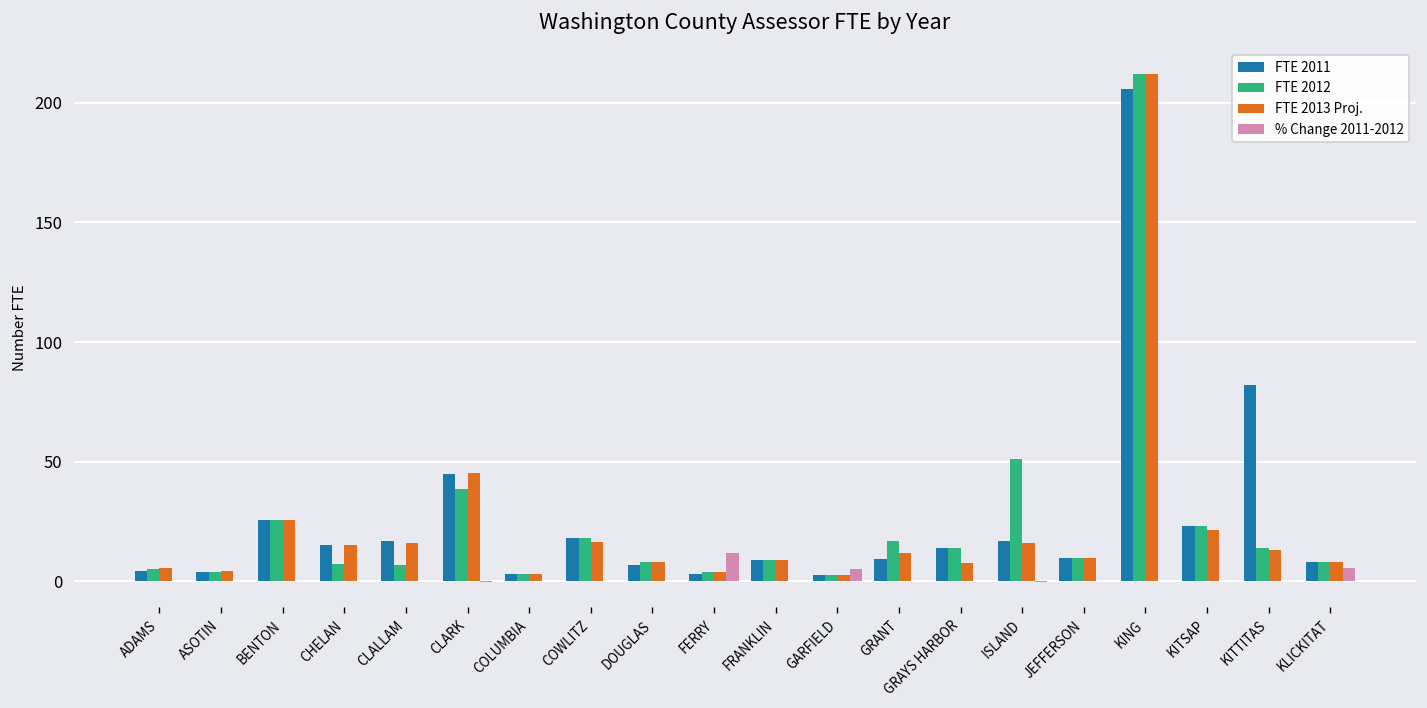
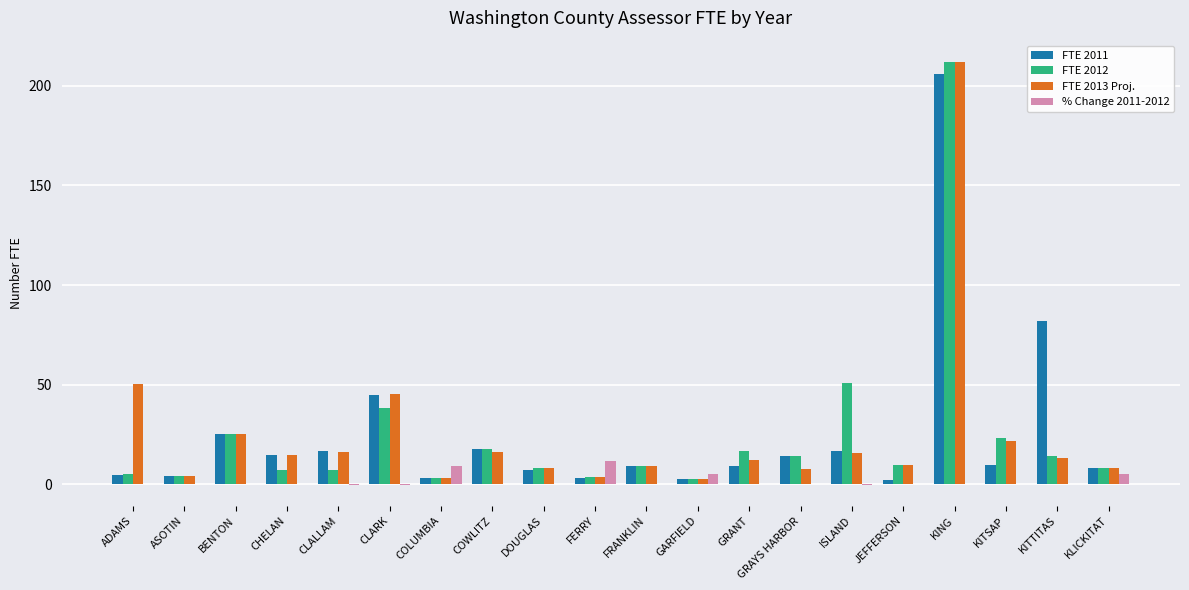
FTE 2013 Proj., ADAMS: 6 -> 50
% Change 2011-2012, COLUMBIA: 0 -> 9
FTE 2011, JEFFERSON: 10 -> 2
FTE 2011, KITSAP: 23 -> 10
